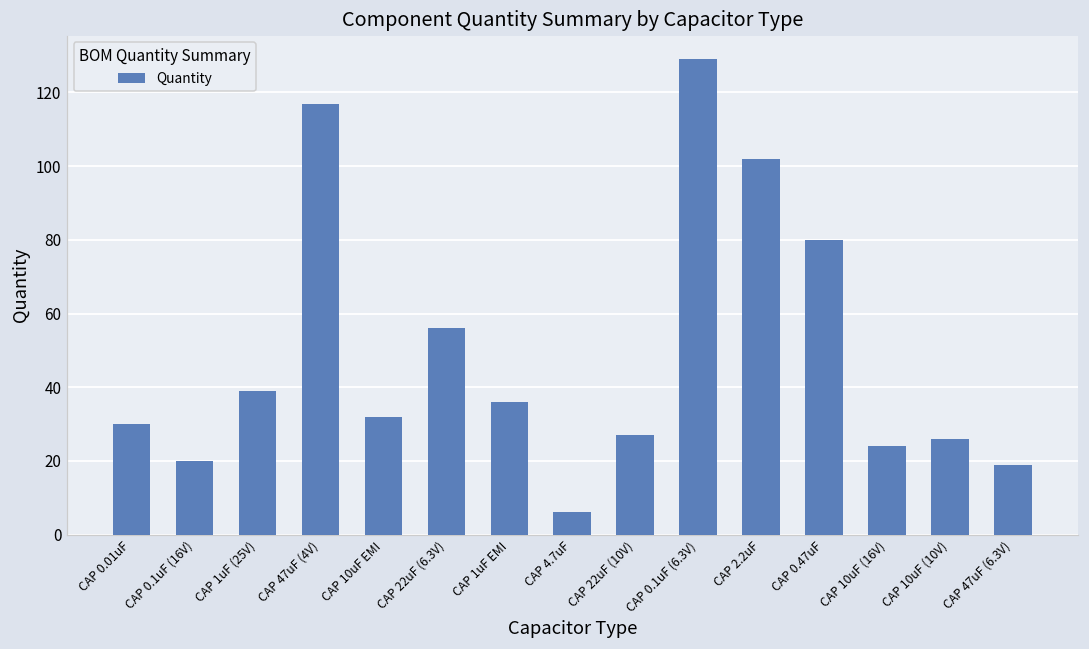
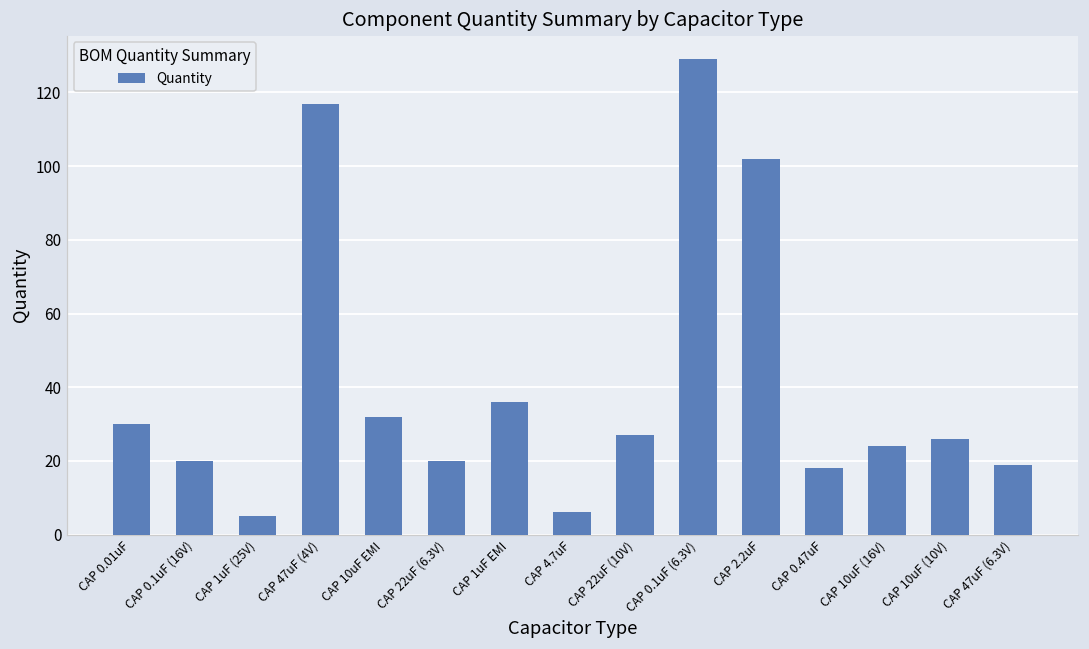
CAP 1uF (25V): 39 -> 5
CAP 22uF (6.3V): 56 -> 20
CAP 0.47uF: 80 -> 18
